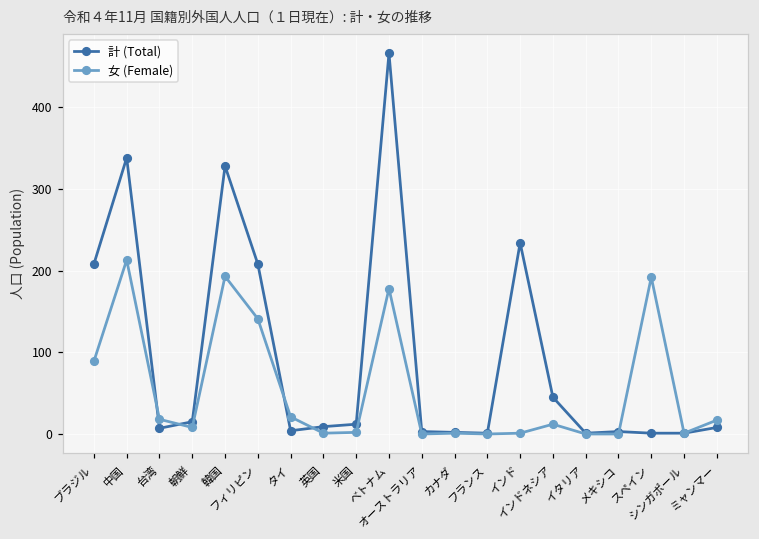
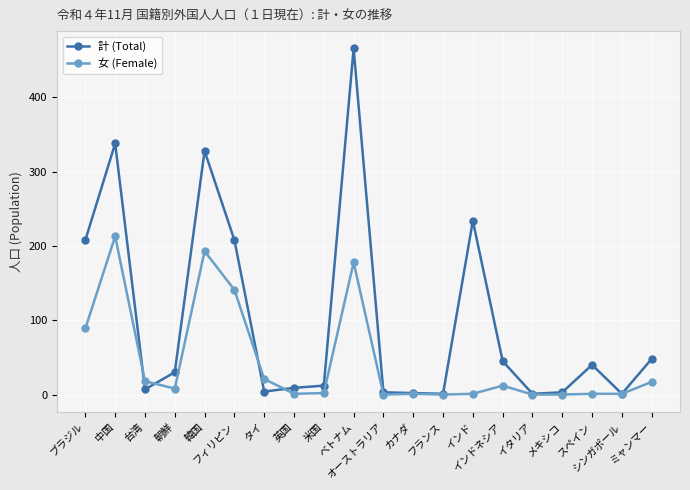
計 (Total), 朝鮮: 20 -> 30
計 (Total), スペイン: 0 -> 40
女 (Female), スペイン: 190 -> 0
計 (Total), ミャンマー: 10 -> 50
